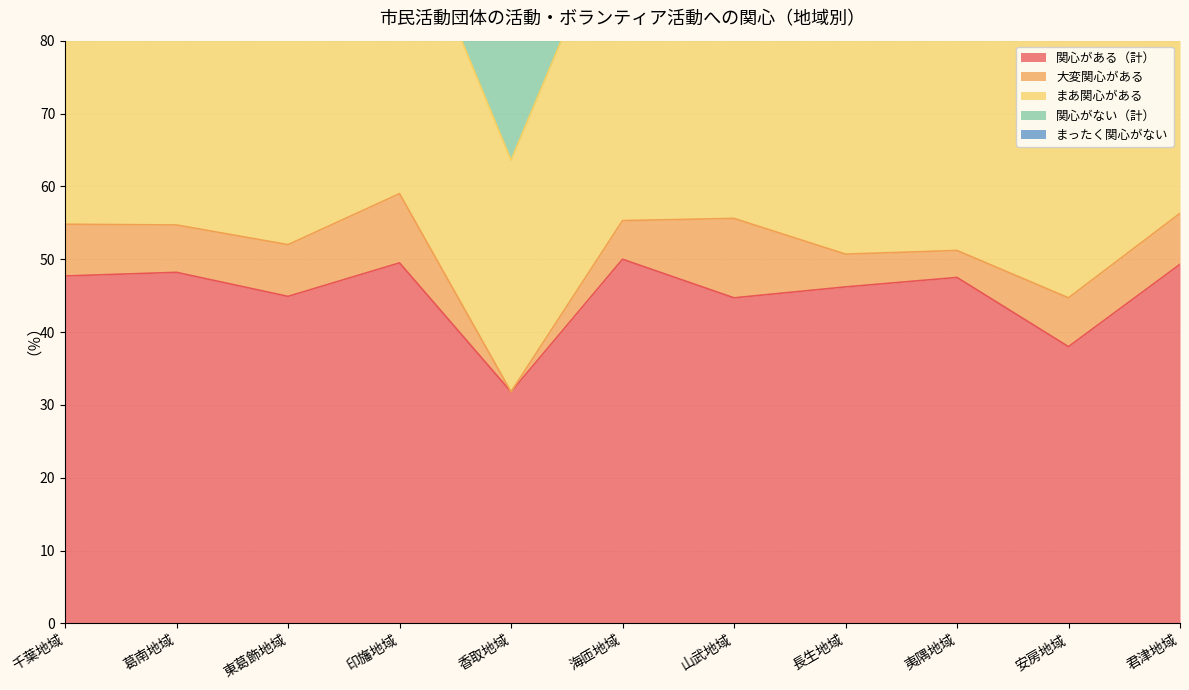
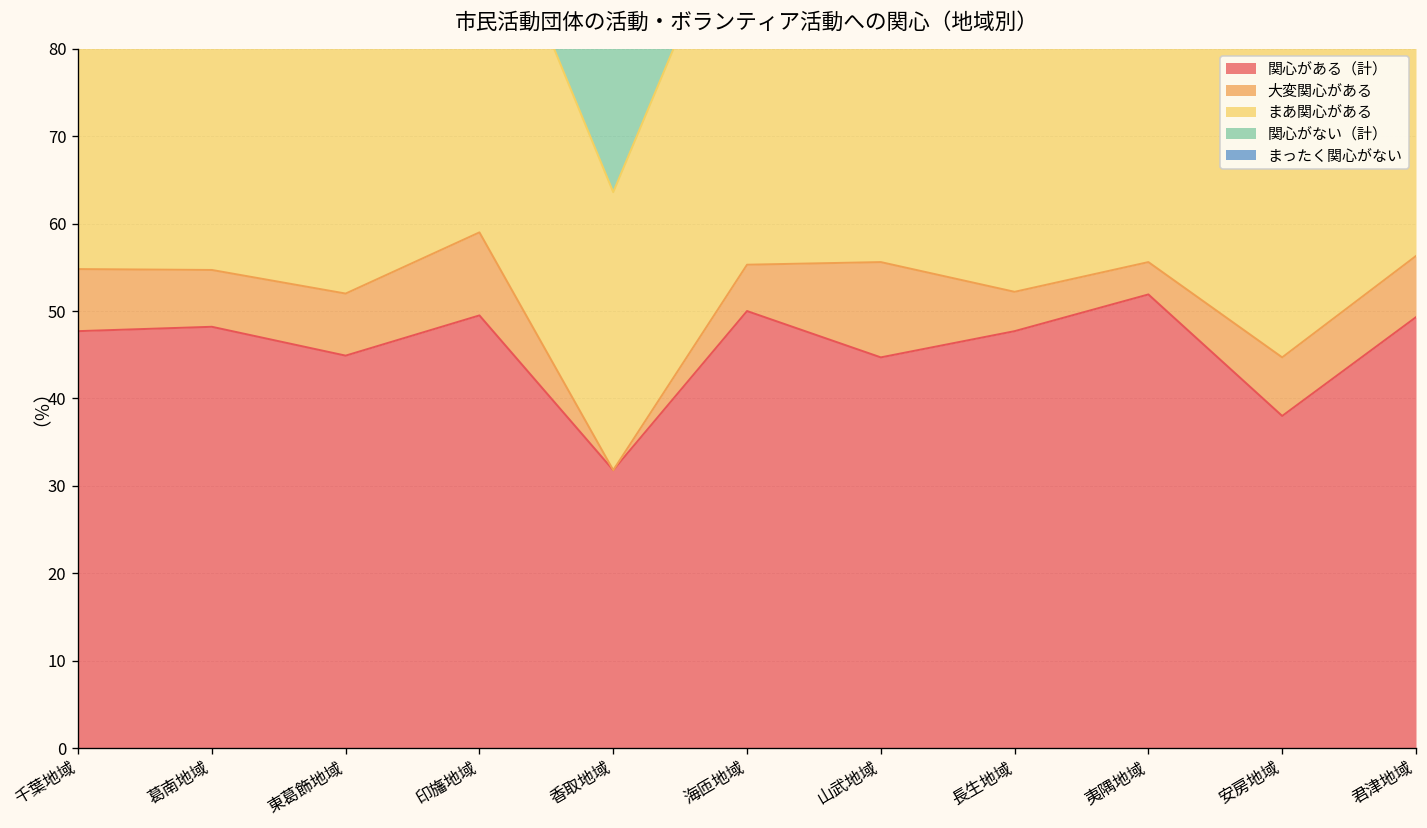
関心がある（計）, 長生地域: 46 -> 48
関心がある（計）, 夷隅地域: 48 -> 52
